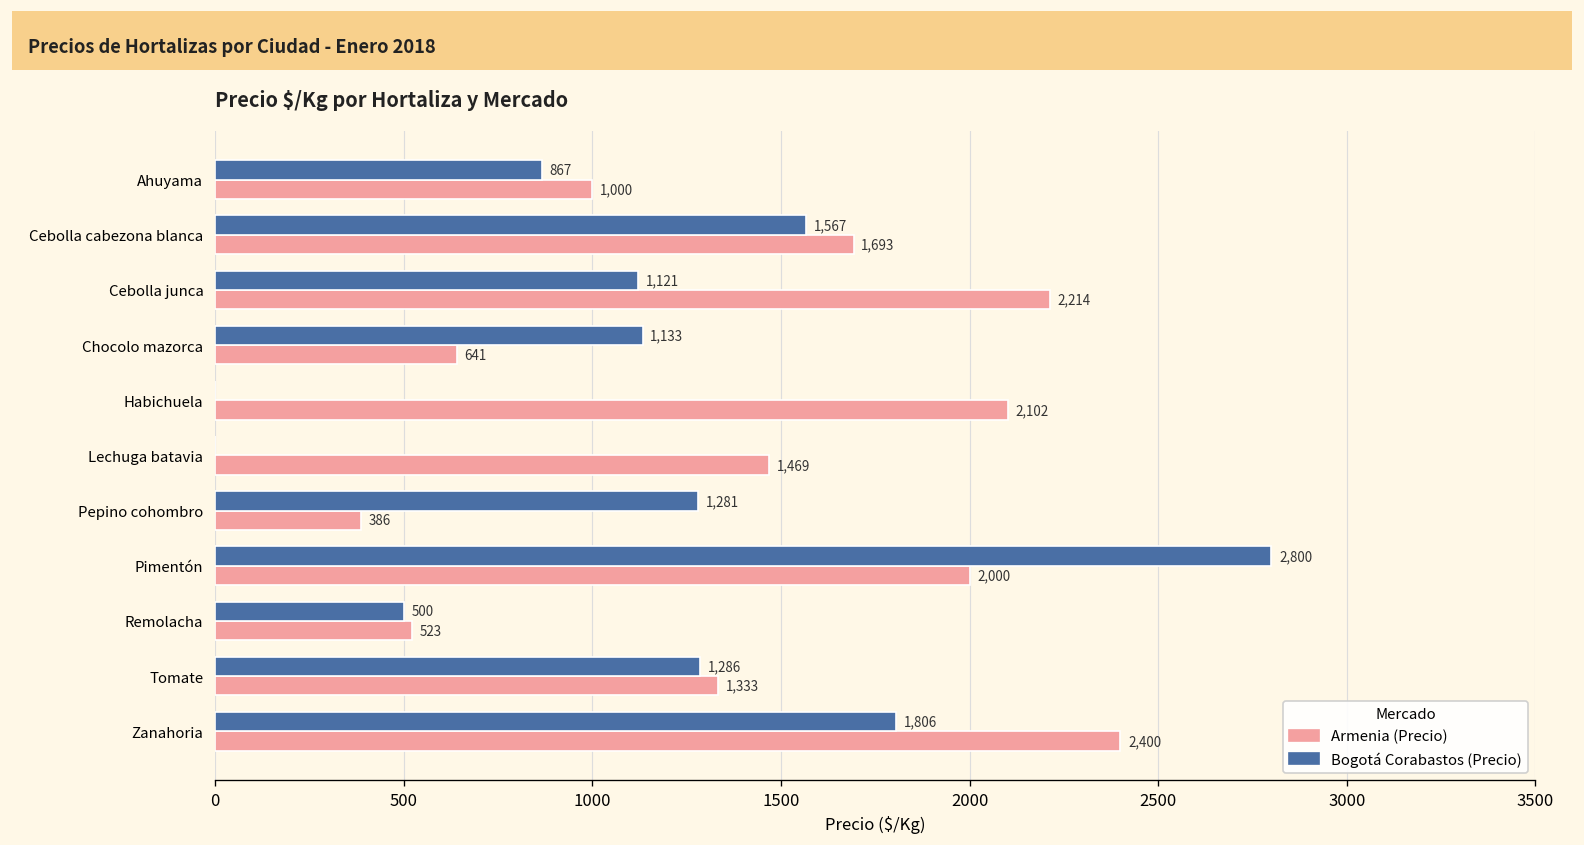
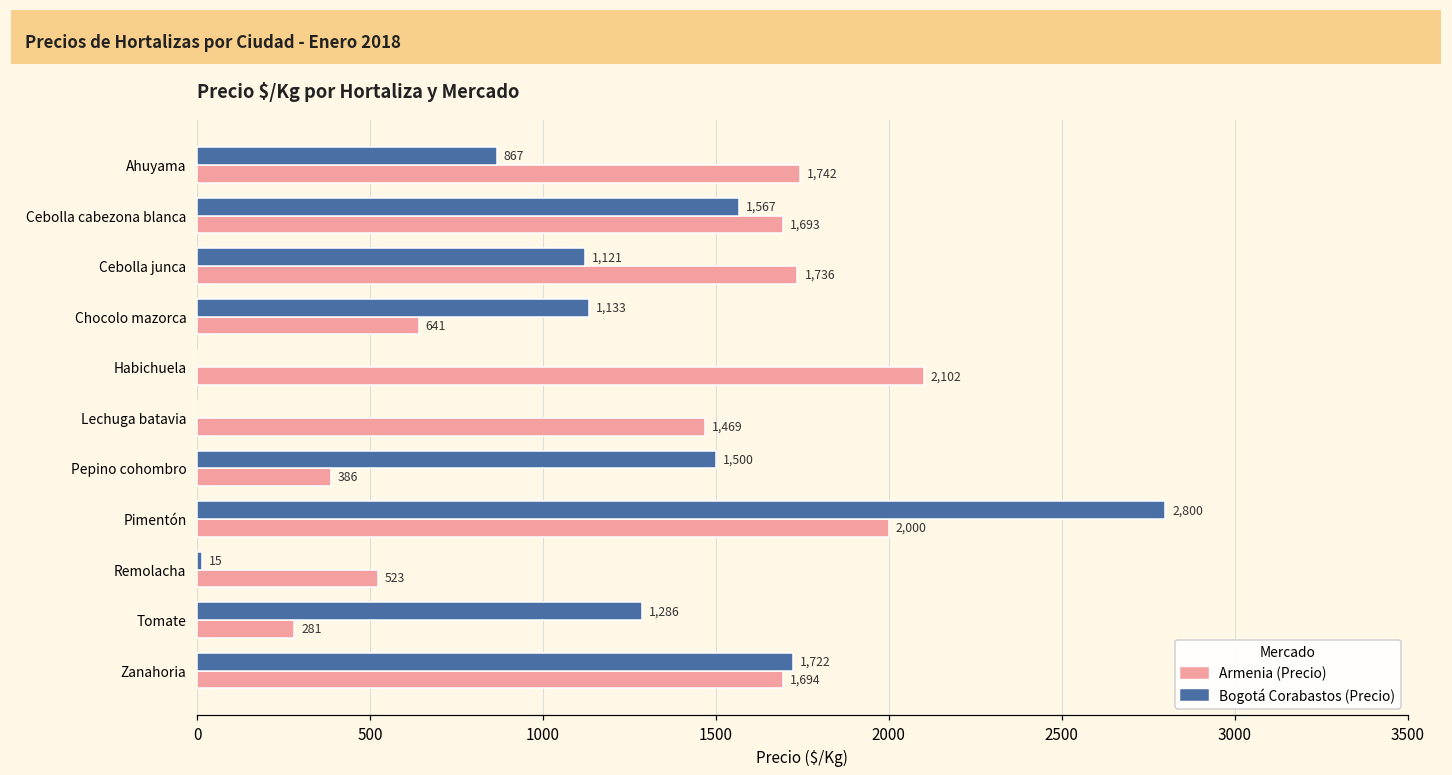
Armenia (Precio), Ahuyama: 1,000 -> 1,742
Armenia (Precio), Cebolla junca: 2,214 -> 1,736
Bogotá Corabastos (Precio), Pepino cohombro: 1,281 -> 1,500
Bogotá Corabastos (Precio), Remolacha: 500 -> 15
Armenia (Precio), Tomate: 1,333 -> 281
Bogotá Corabastos (Precio), Zanahoria: 1,806 -> 1,722
Armenia (Precio), Zanahoria: 2,400 -> 1,694
